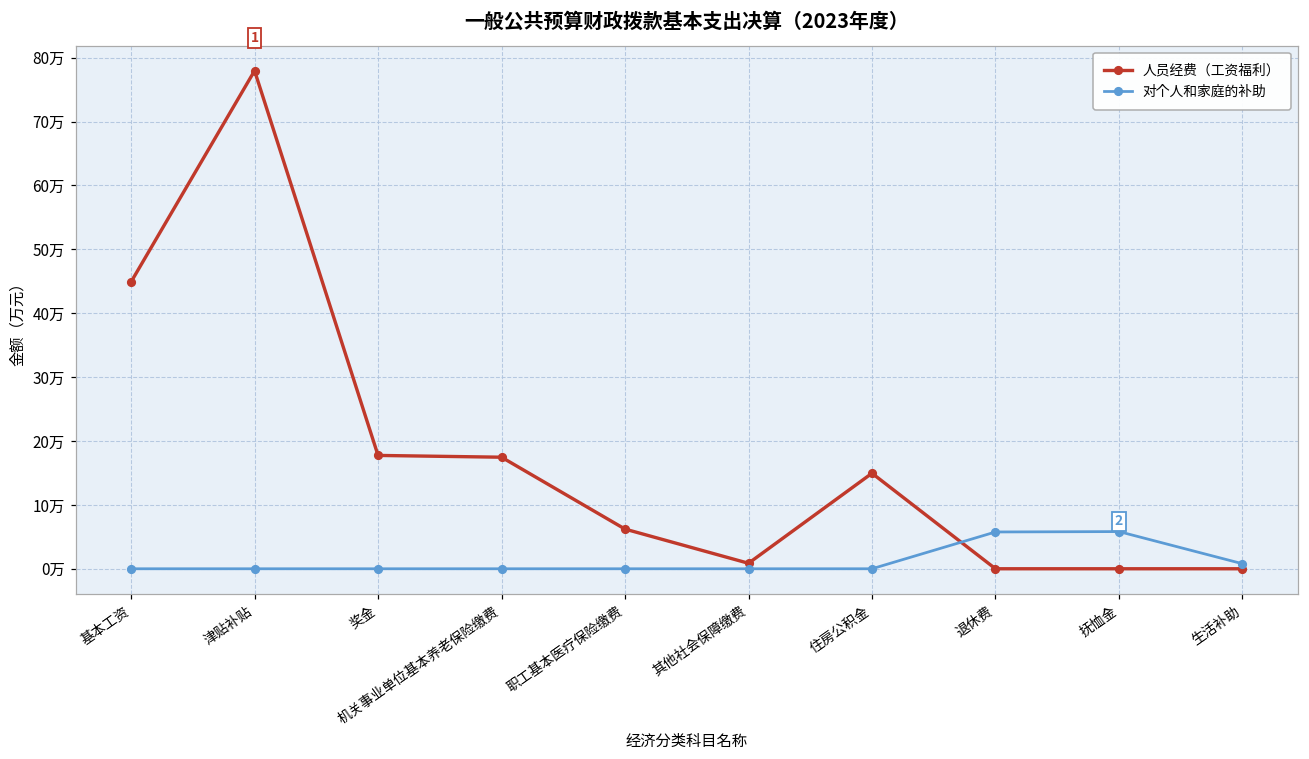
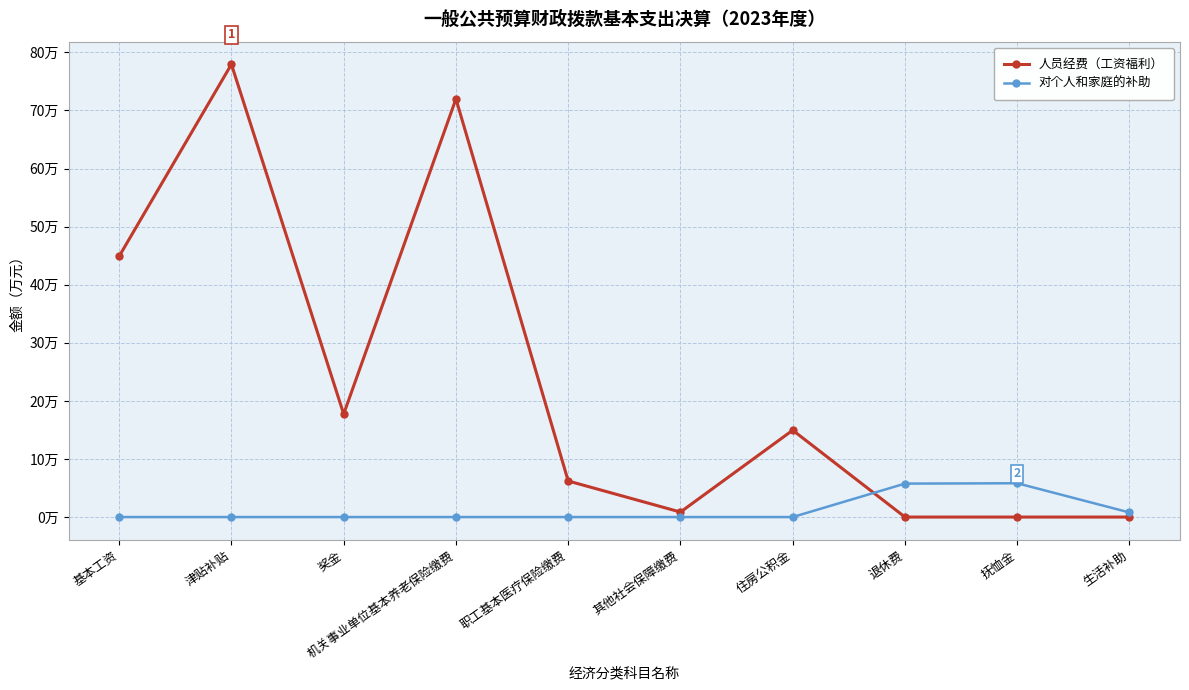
人员经费（工资福利）, 机关事业单位基本养老保险缴费: 17万 -> 72万
